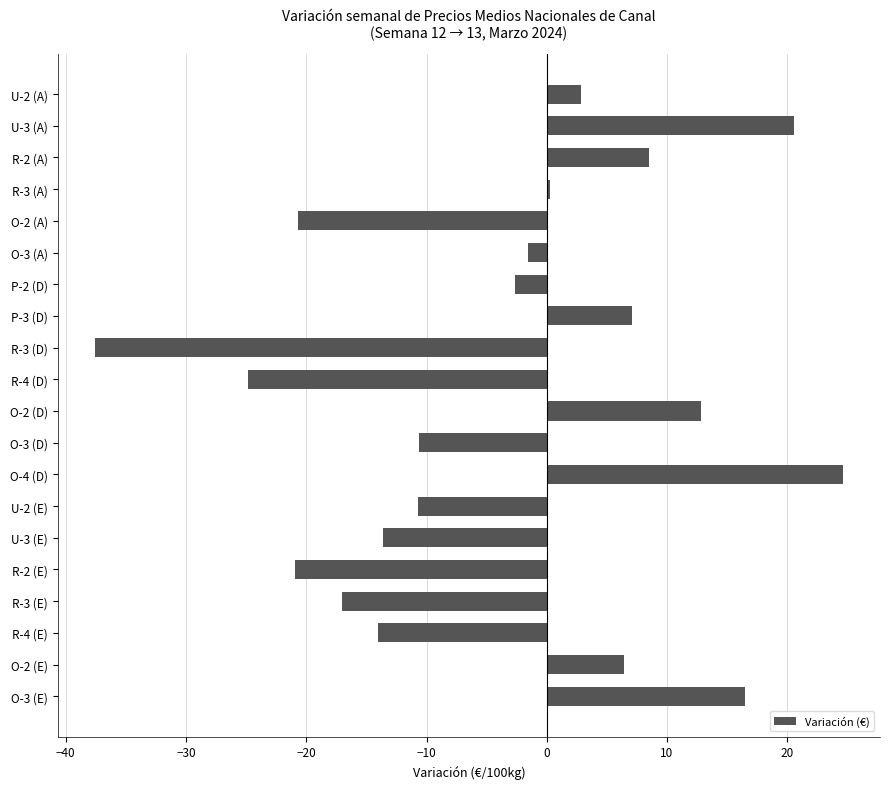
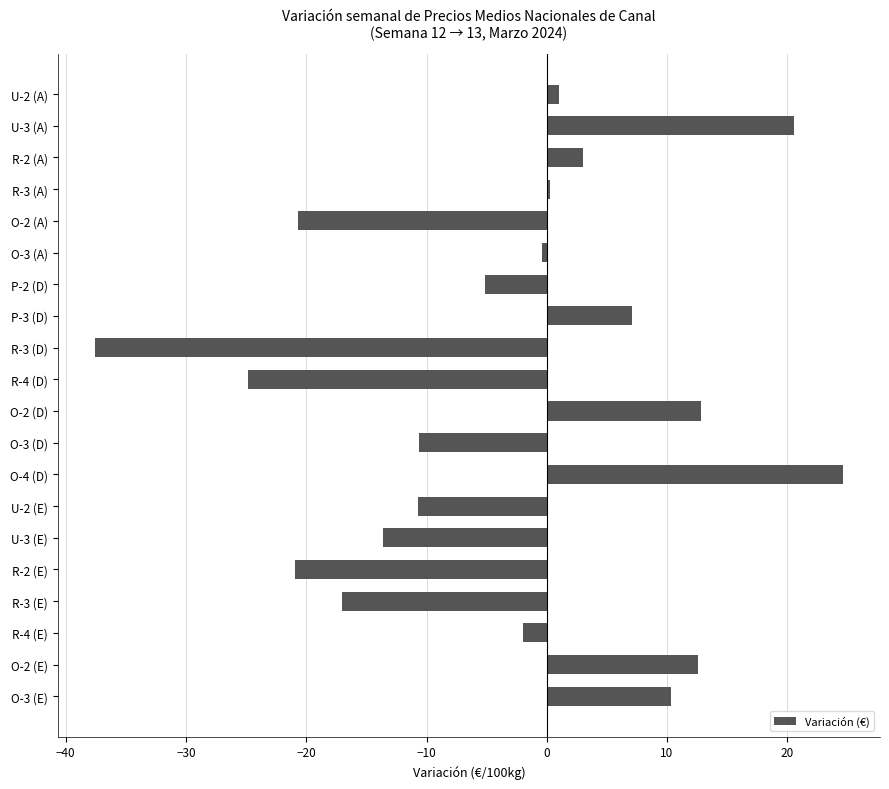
U-2 (A): 2.8 -> 1.0
R-2 (A): 8.5 -> 3.0
O-3 (A): -1.6 -> -0.4
P-2 (D): -2.7 -> -5.2
R-4 (E): -14.0 -> -2.0
O-2 (E): 6.5 -> 12.6
O-3 (E): 16.5 -> 10.3
